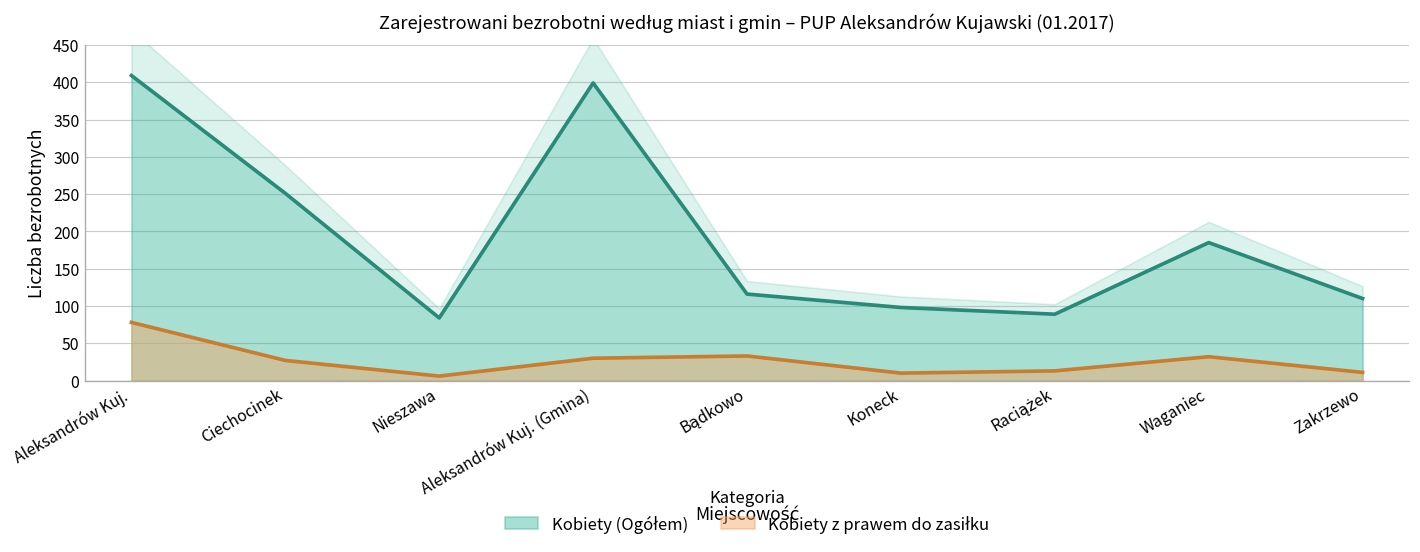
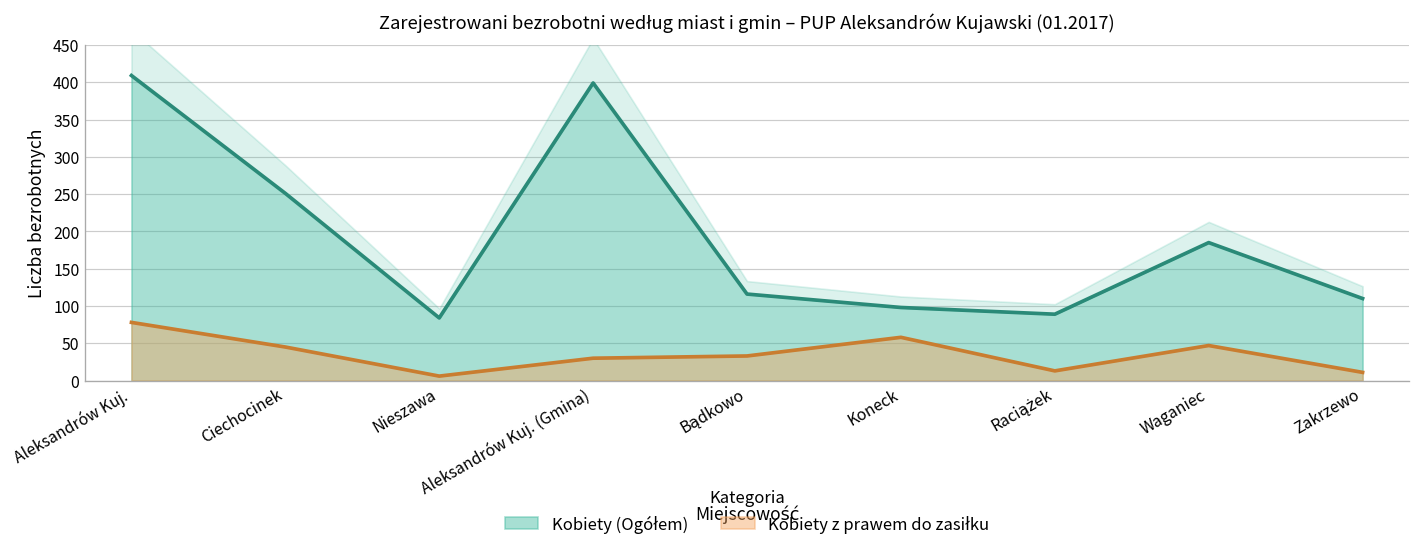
Kobiety z prawem do zasiłku, Ciechocinek: 30 -> 50
Kobiety z prawem do zasiłku, Koneck: 10 -> 60
Kobiety z prawem do zasiłku, Waganiec: 30 -> 50
